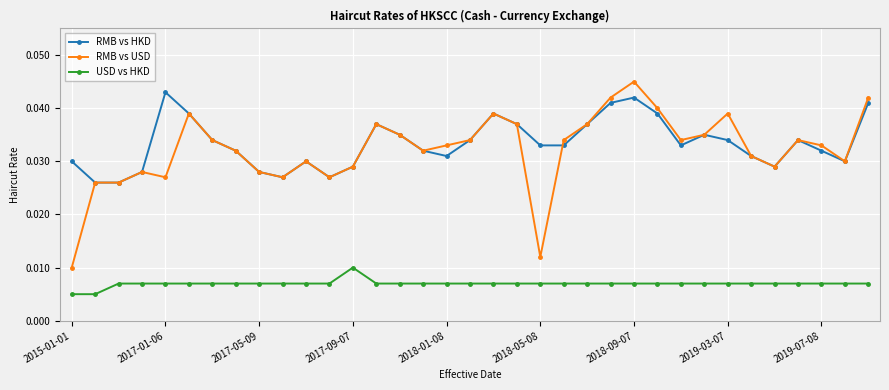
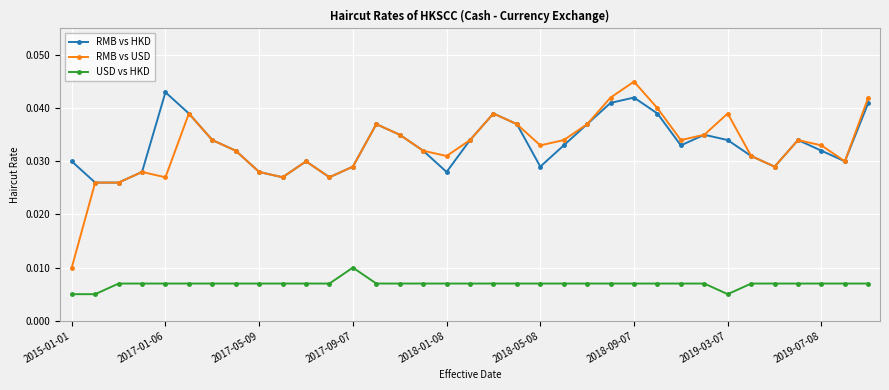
RMB vs HKD, 2018-01-08: 0.031 -> 0.028
RMB vs USD, 2018-01-08: 0.033 -> 0.031
RMB vs HKD, 2018-05-08: 0.033 -> 0.029
RMB vs USD, 2018-05-08: 0.012 -> 0.033
USD vs HKD, 2019-03-07: 0.007 -> 0.005
